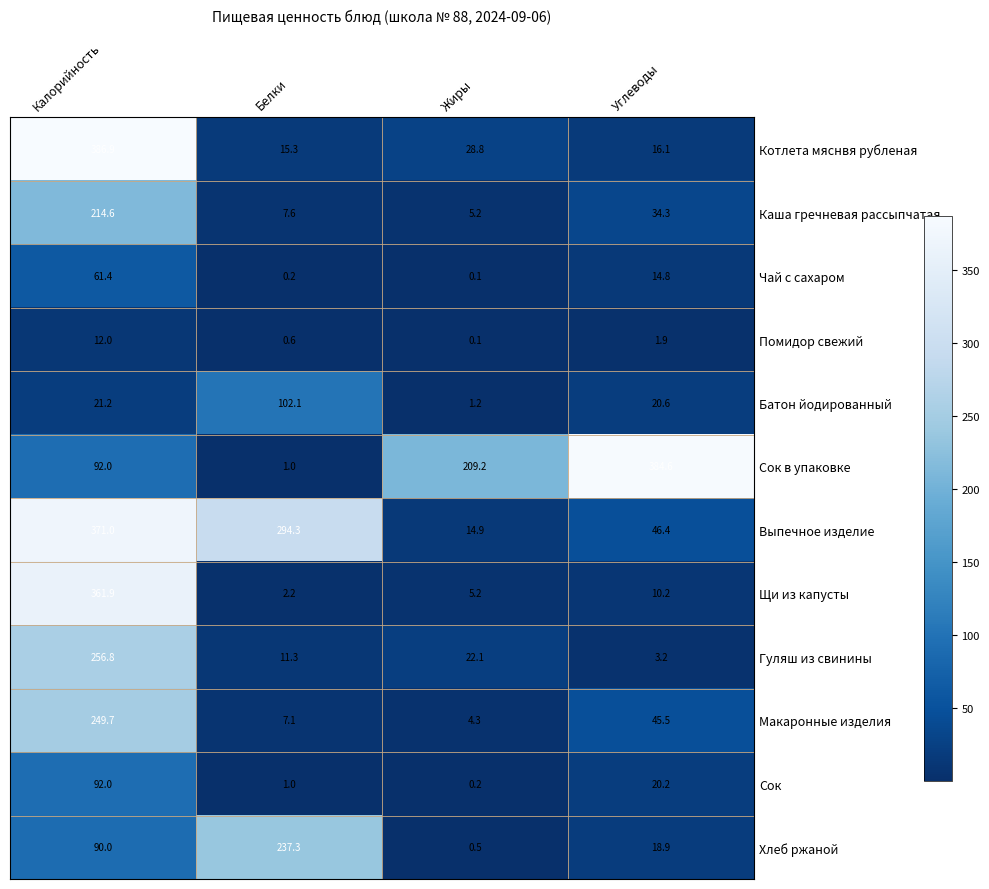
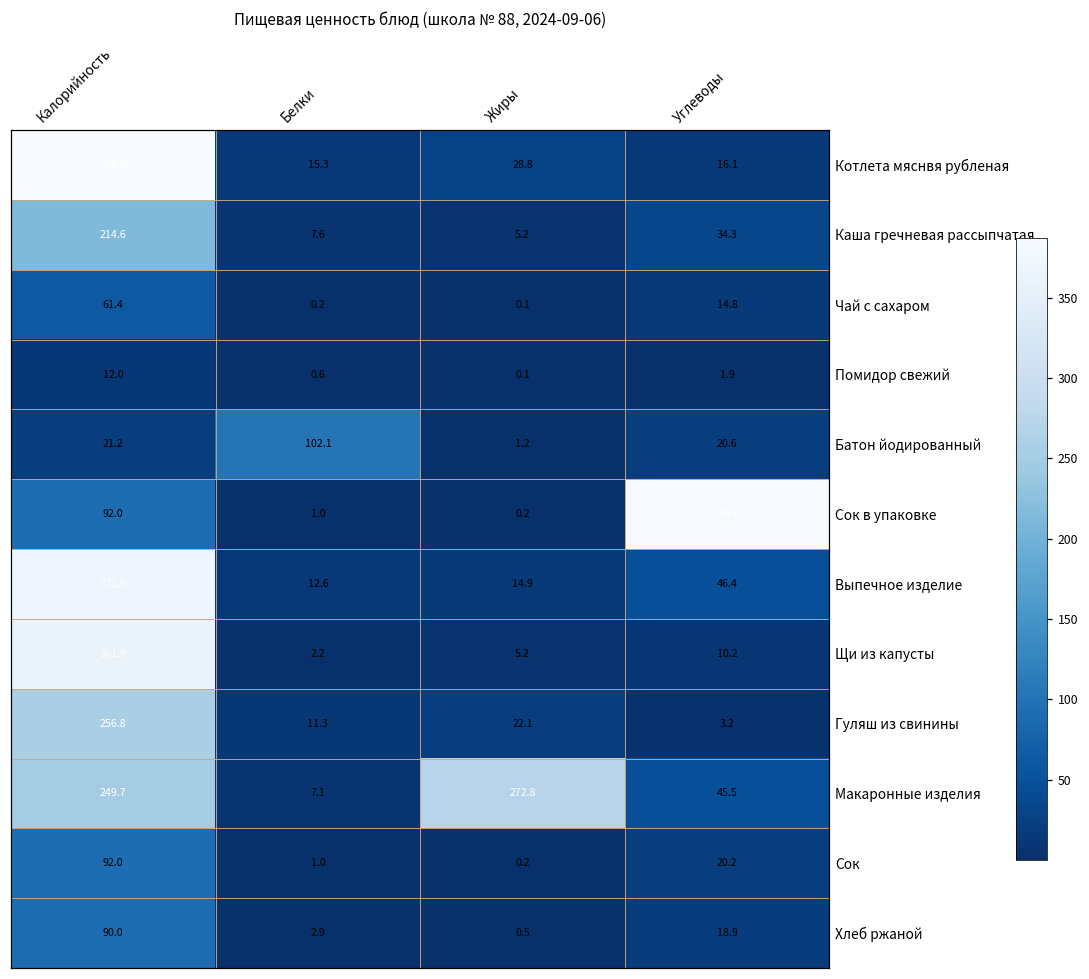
Сок в упаковке, Жиры: 209.2 -> 0.2
Выпечное изделие, Белки: 294.3 -> 12.6
Макаронные изделия, Жиры: 4.3 -> 272.8
Хлеб ржаной, Белки: 237.3 -> 2.9
